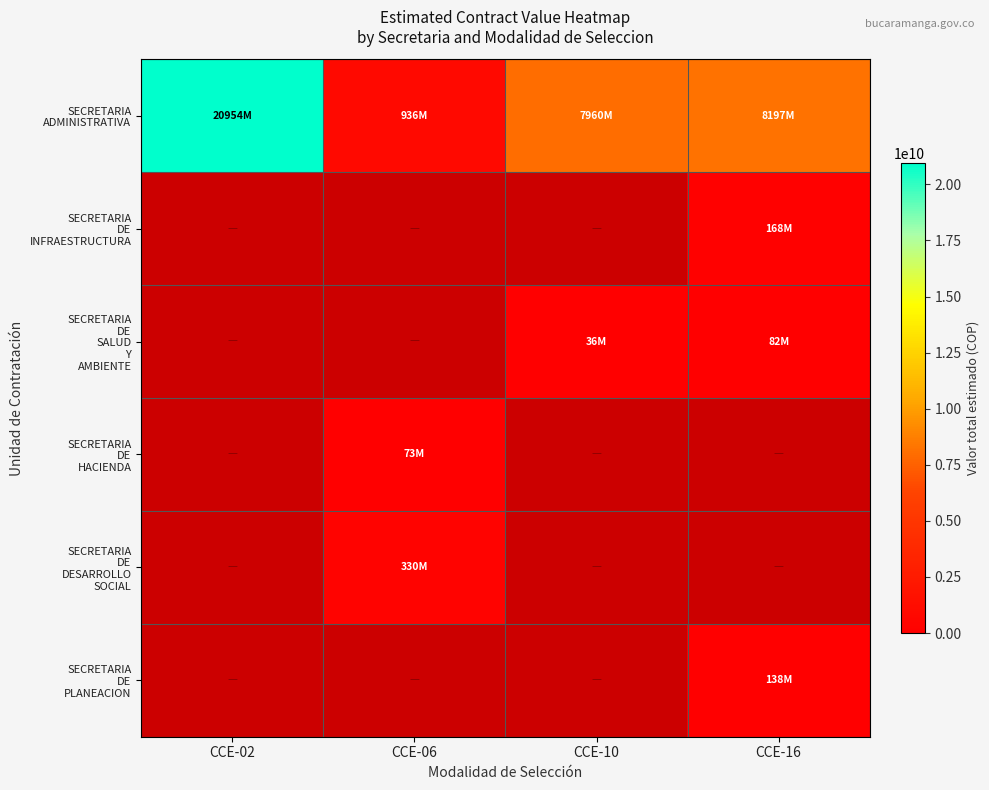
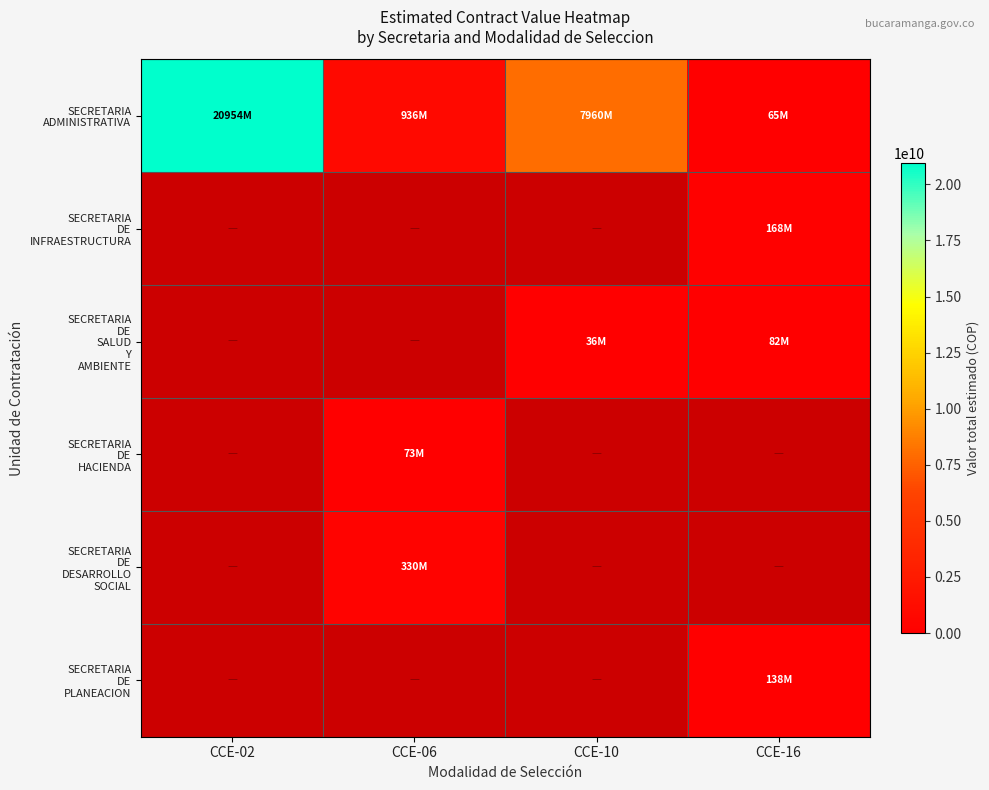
SECRETARIA ADMINISTRATIVA, CCE-16: 8197M -> 65M
